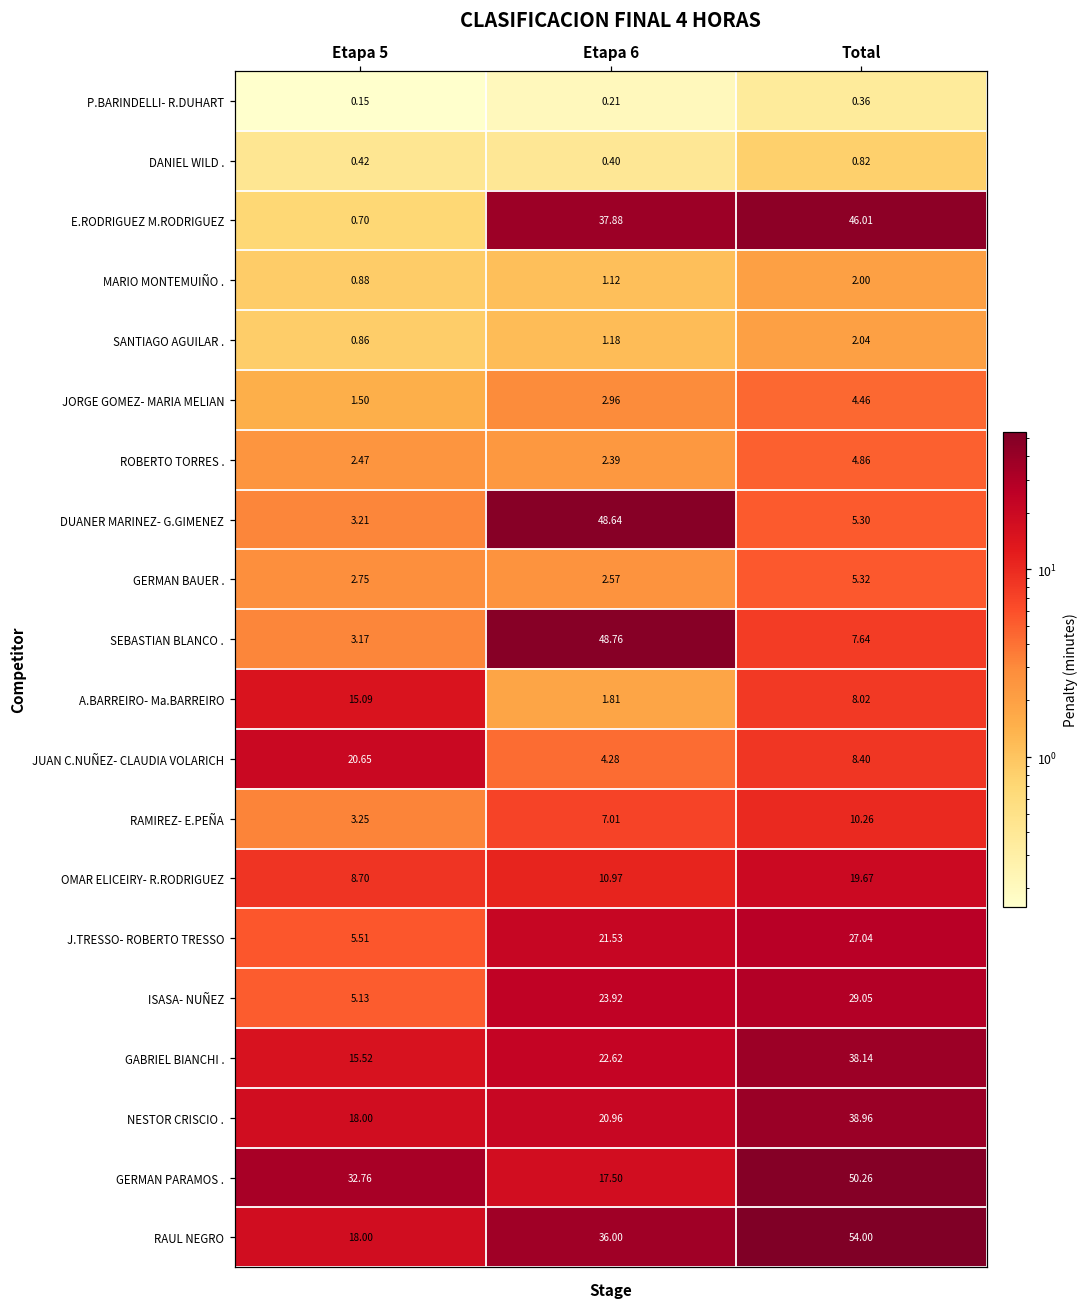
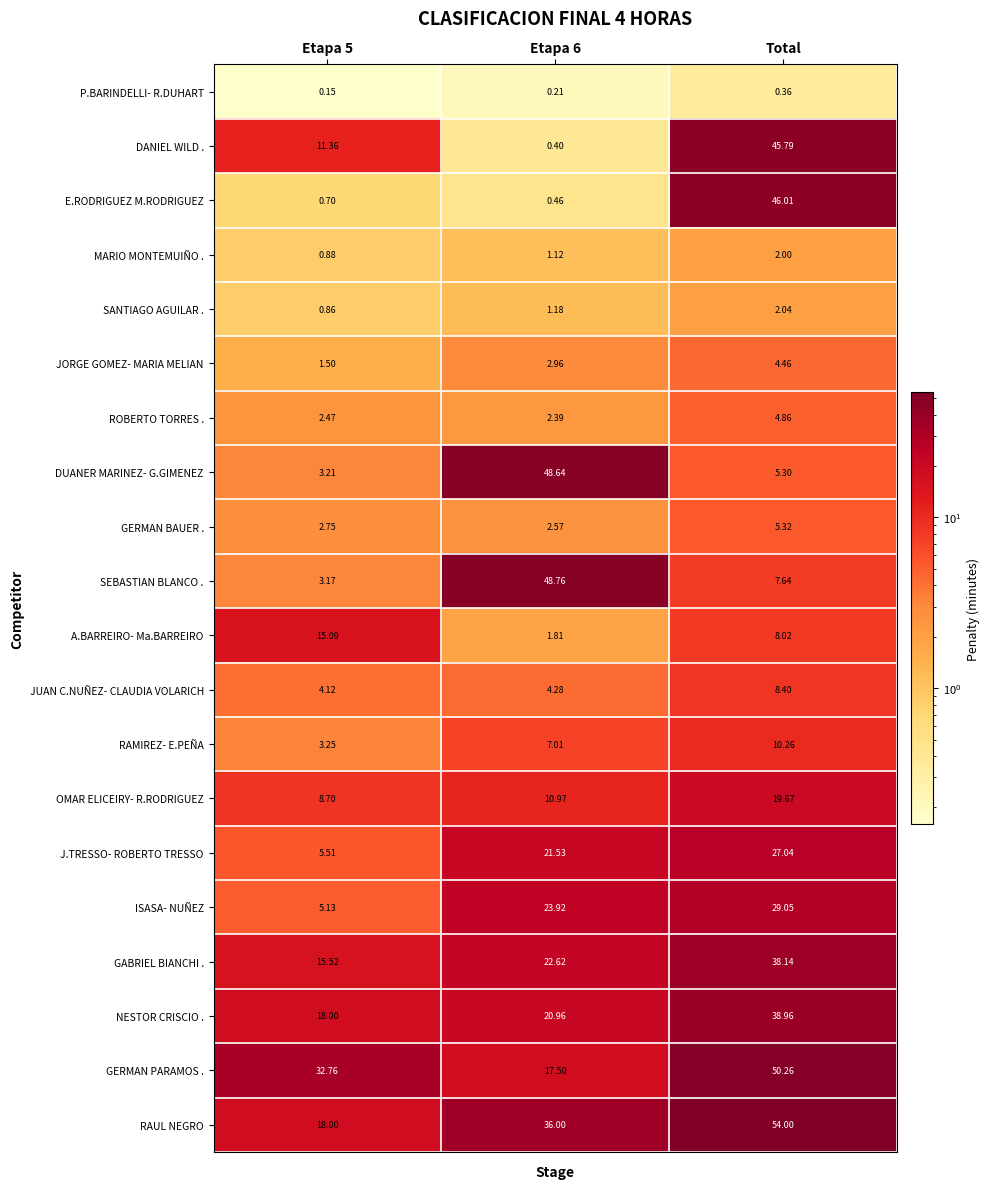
DANIEL WILD ., Etapa 5: 0.42 -> 11.36
DANIEL WILD ., Total: 0.82 -> 45.79
E.RODRIGUEZ M.RODRIGUEZ, Etapa 6: 37.88 -> 0.46
JUAN C.NUÑEZ- CLAUDIA VOLARICH, Etapa 5: 20.65 -> 4.12
